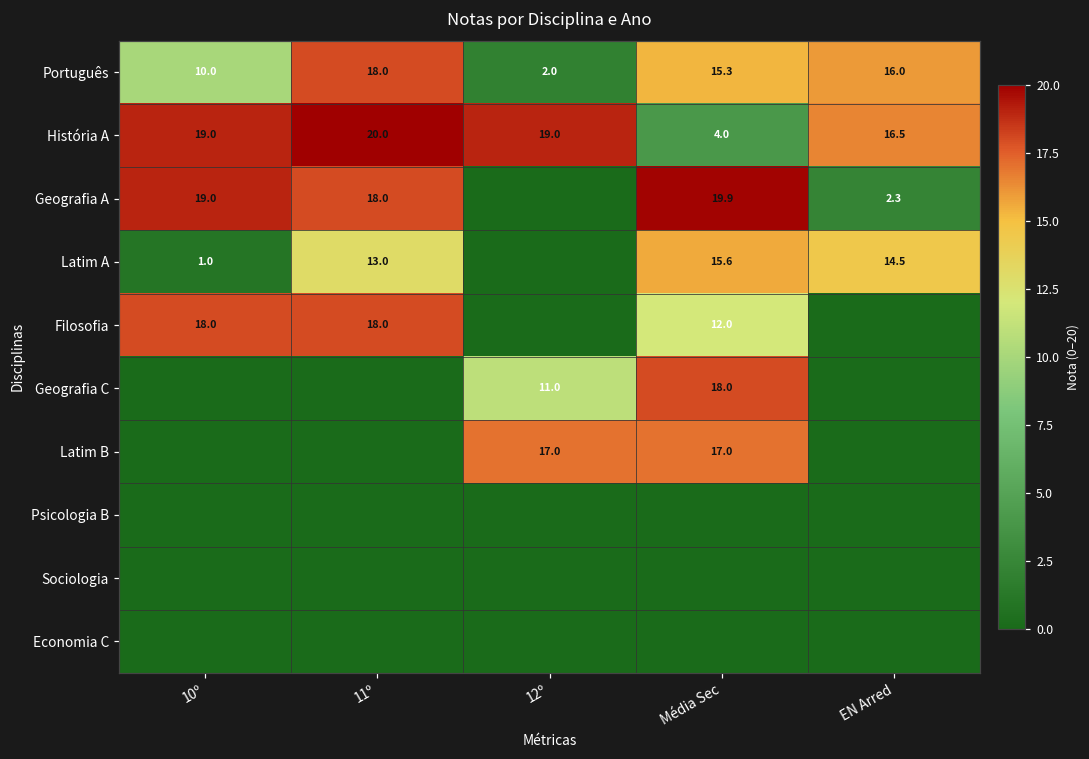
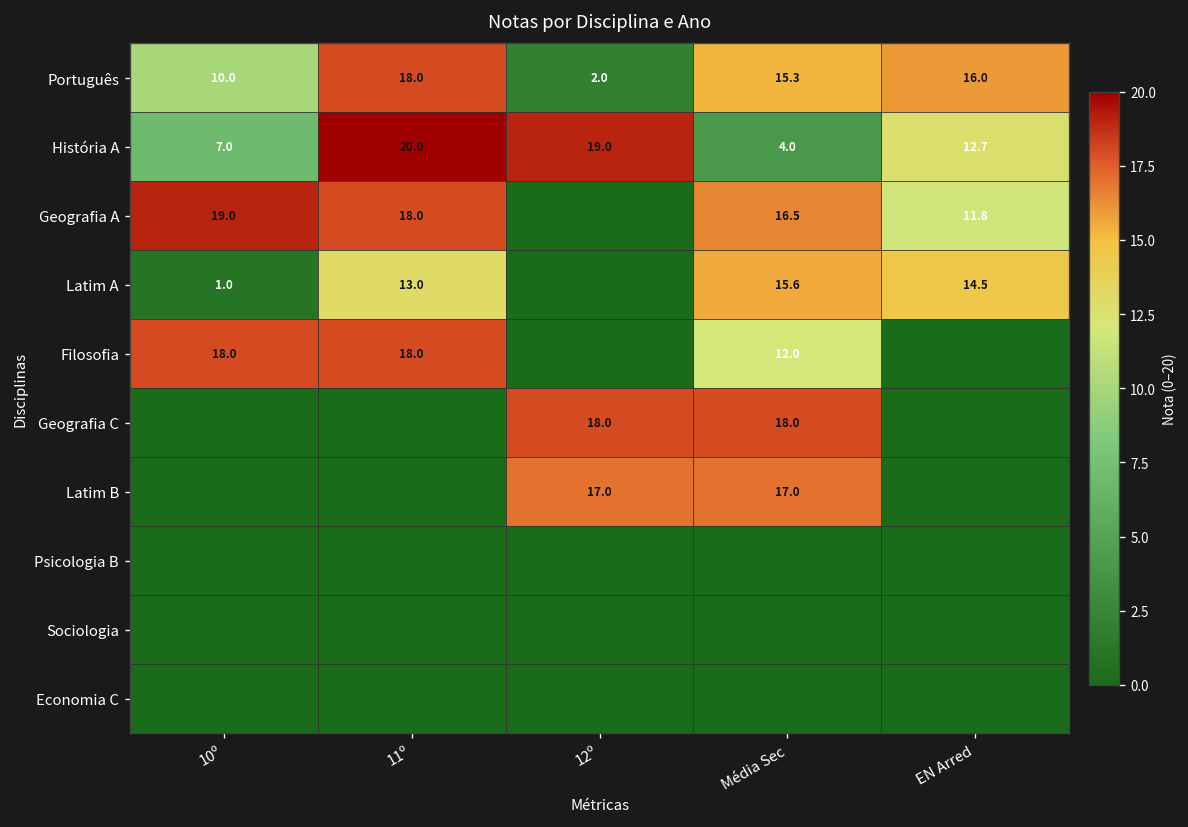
História A, 10º: 19.0 -> 7.0
História A, EN Arred: 16.5 -> 12.7
Geografia A, Média Sec: 19.9 -> 16.5
Geografia A, EN Arred: 2.3 -> 11.8
Geografia C, 12º: 11.0 -> 18.0
